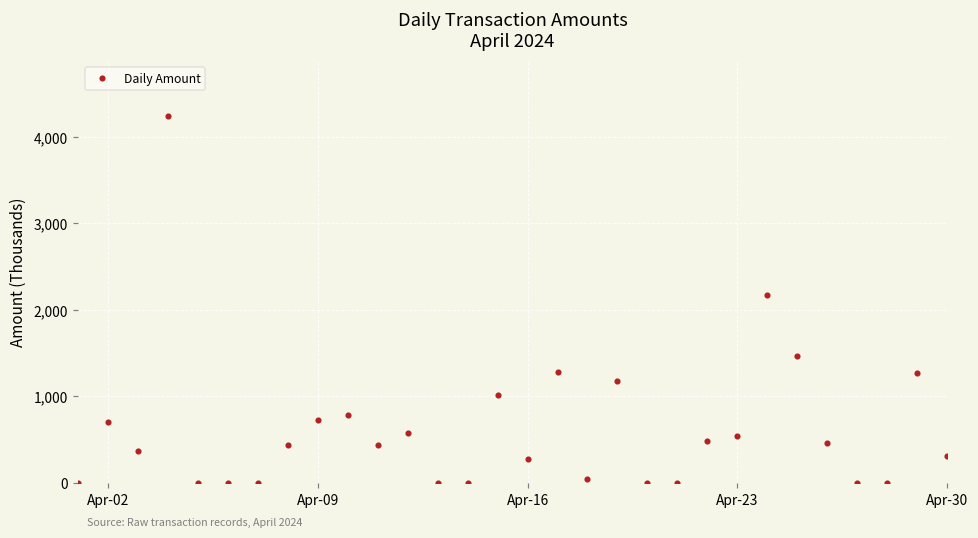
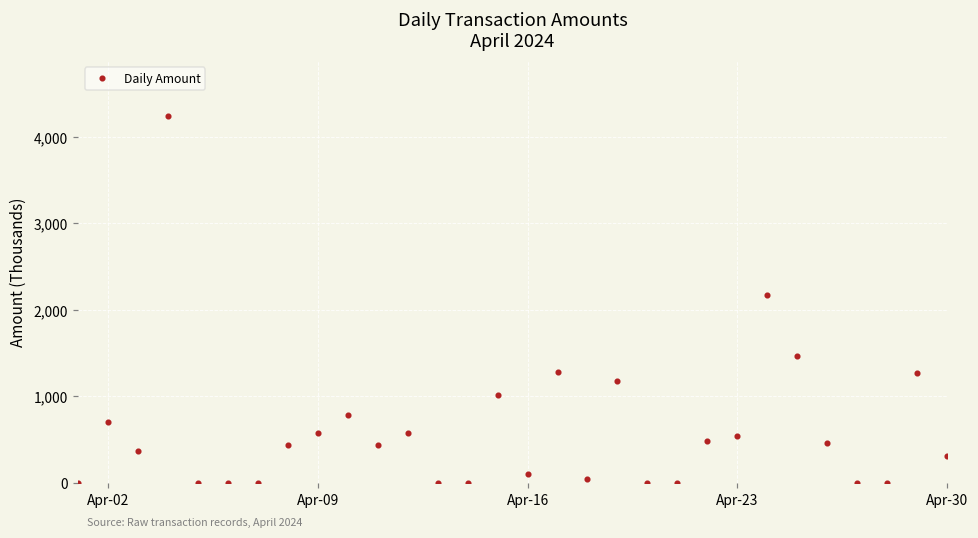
Apr-09: 700 -> 600
Apr-16: 300 -> 100
